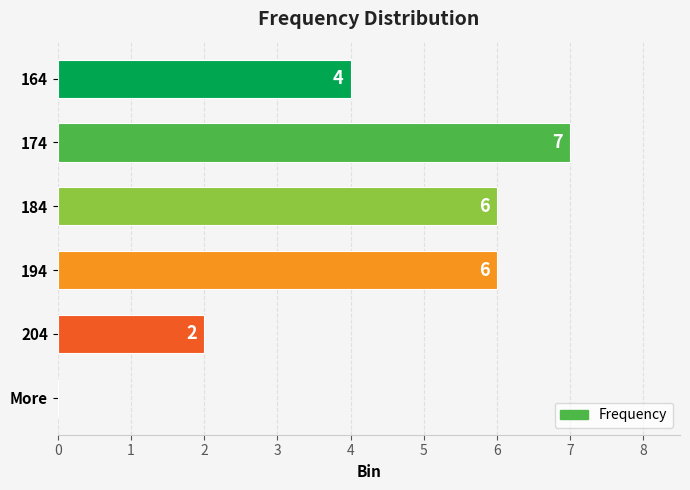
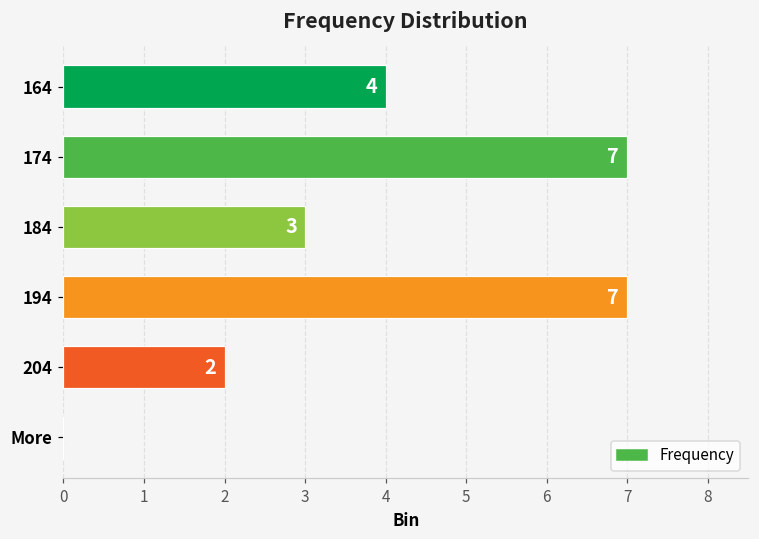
184: 6 -> 3
194: 6 -> 7
